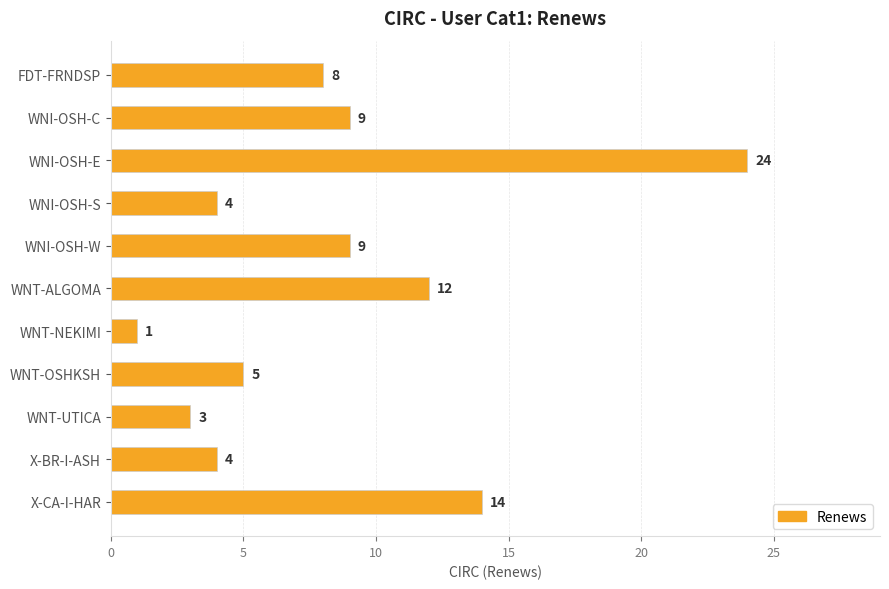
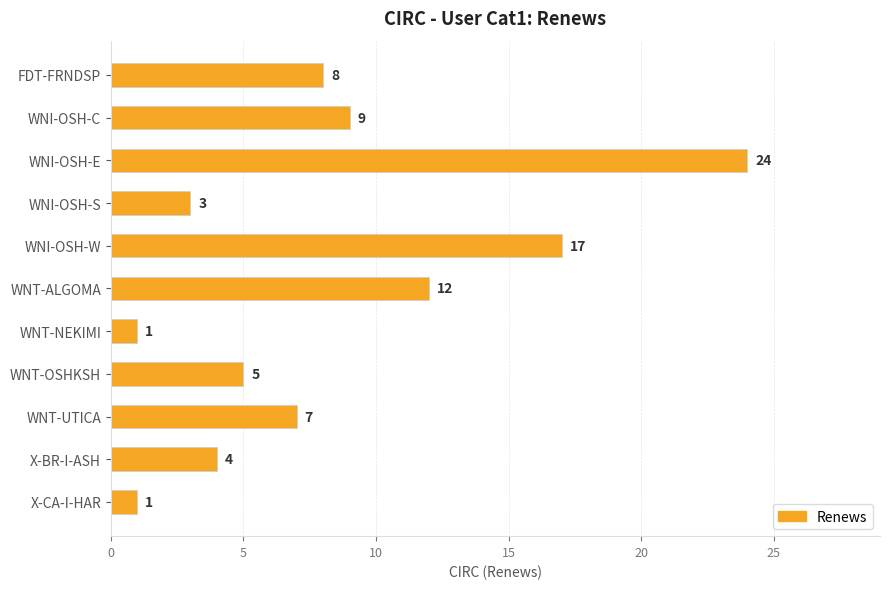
WNI-OSH-S: 4 -> 3
WNI-OSH-W: 9 -> 17
WNT-UTICA: 3 -> 7
X-CA-I-HAR: 14 -> 1
